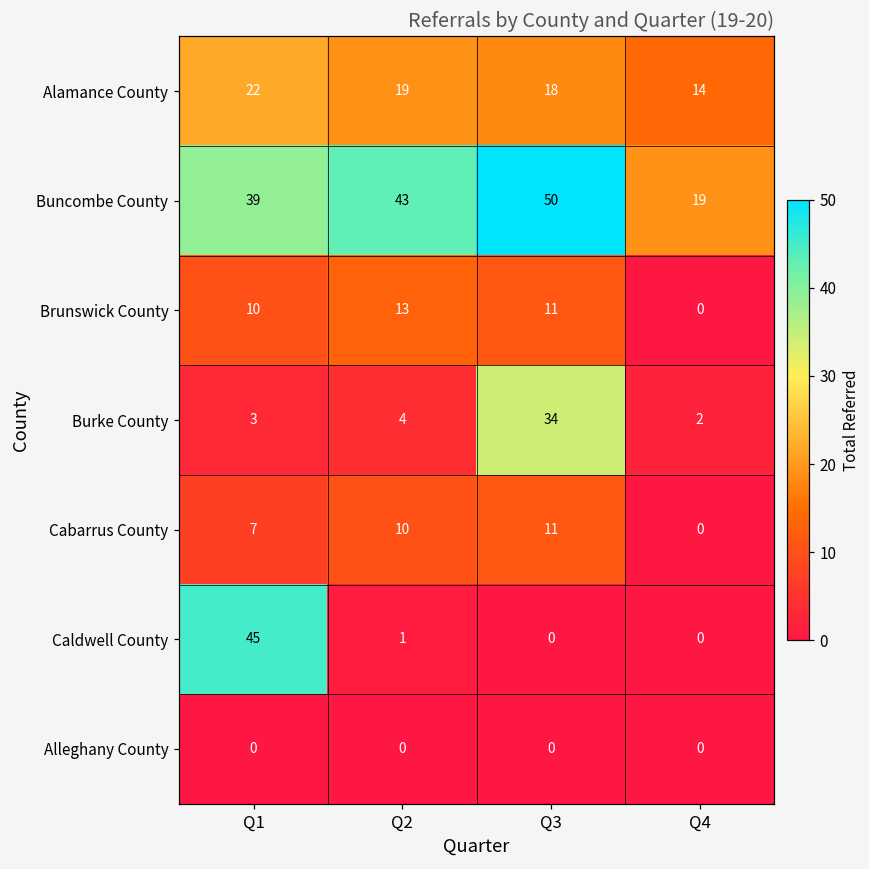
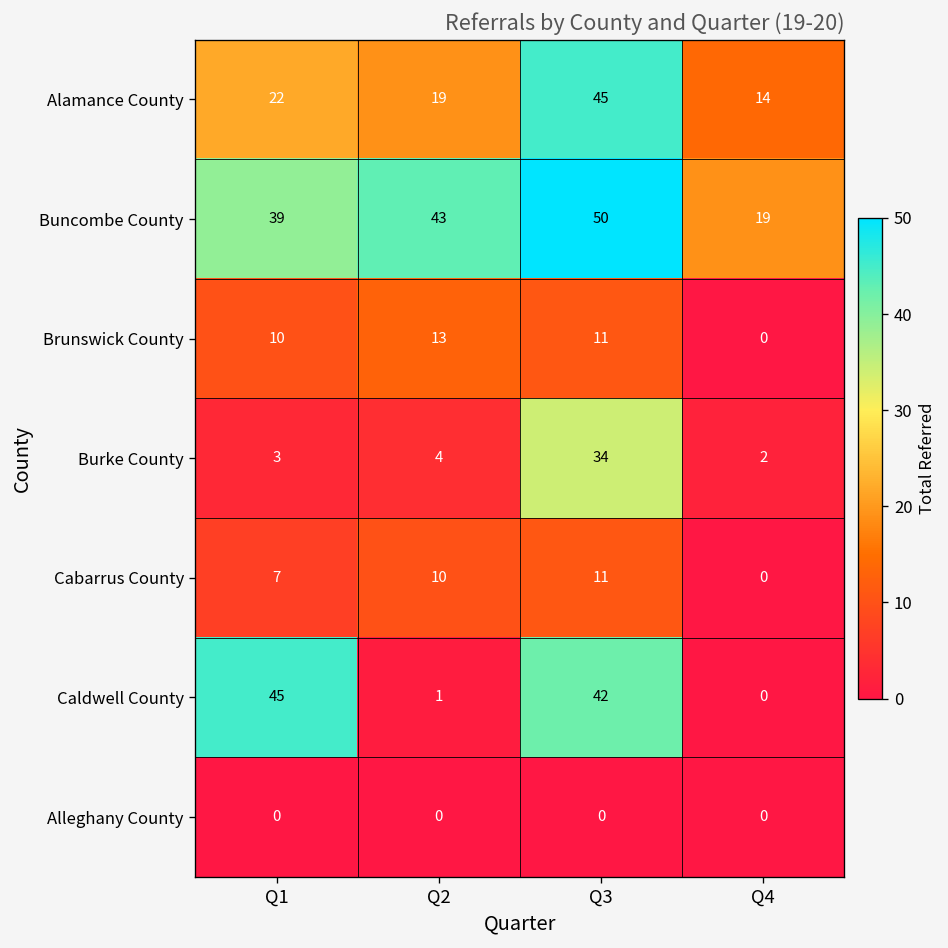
Alamance County, Q3: 18 -> 45
Caldwell County, Q3: 0 -> 42
